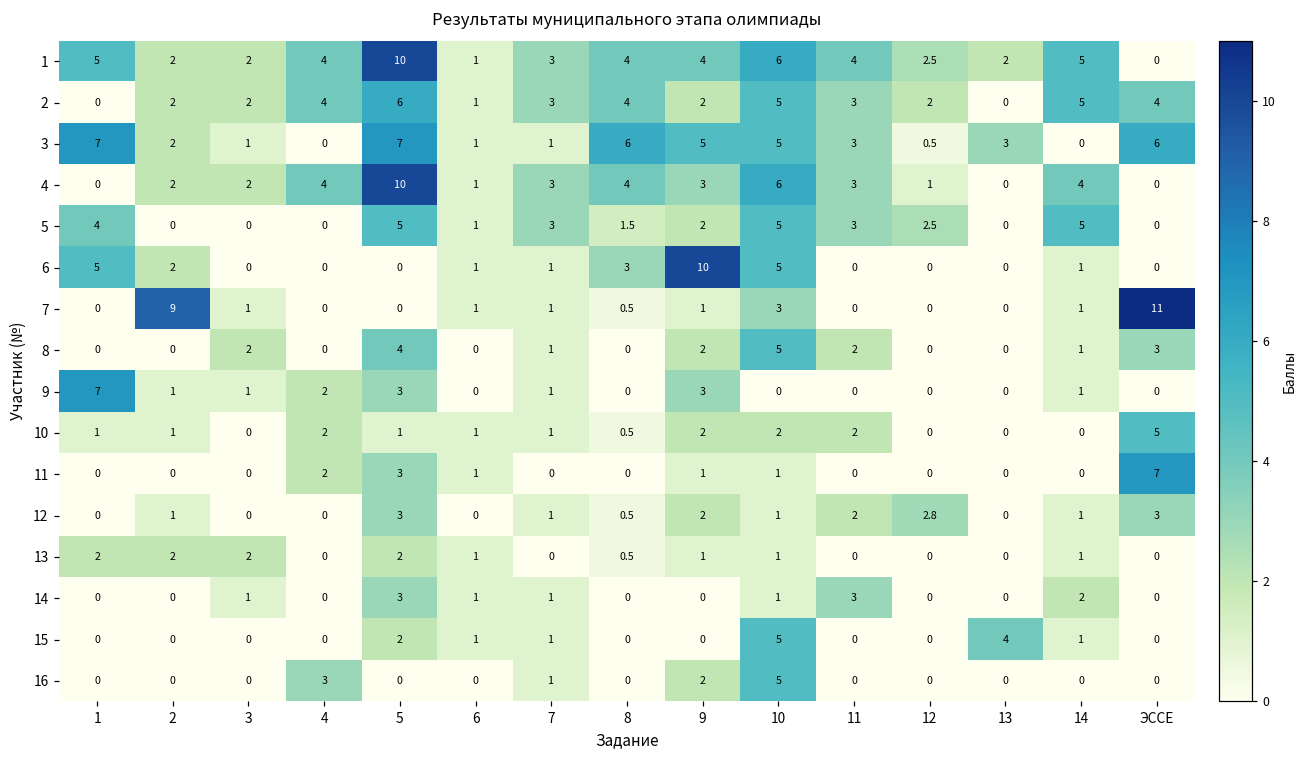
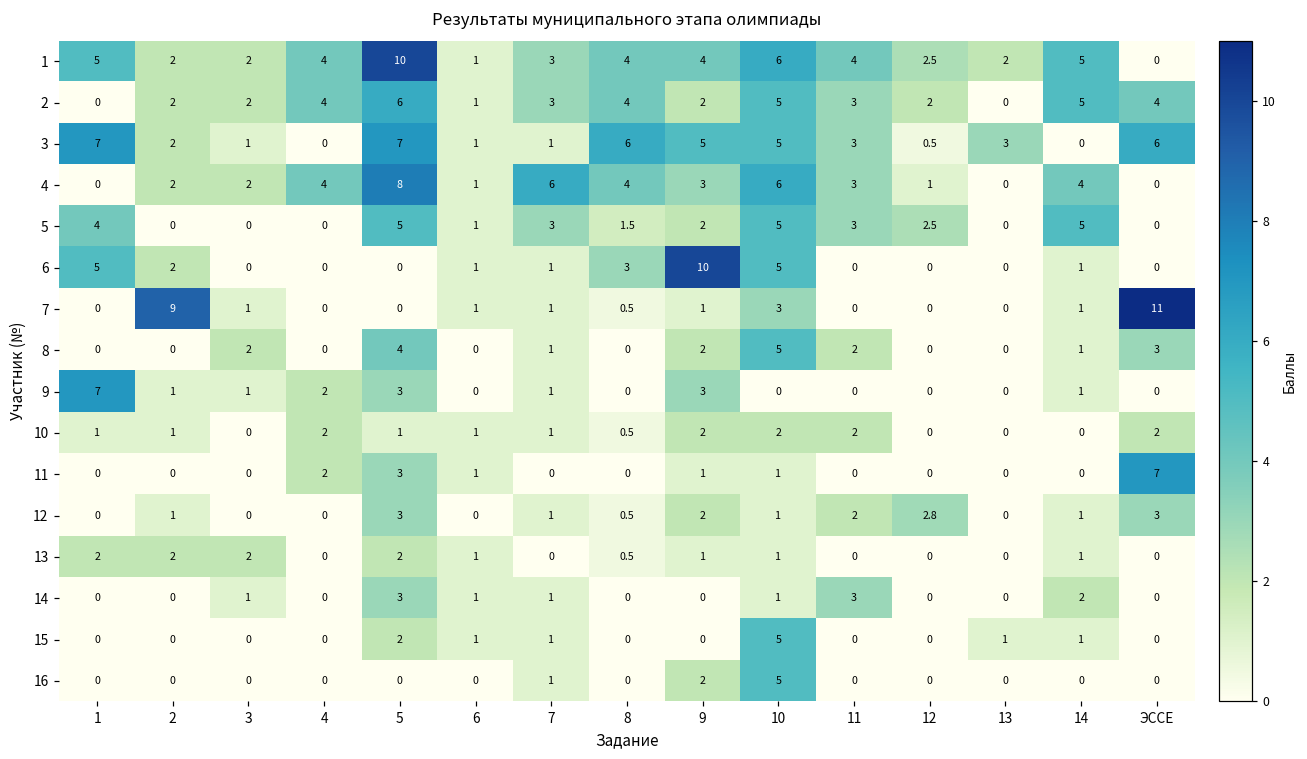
4, 5: 10 -> 8
4, 7: 3 -> 6
10, ЭССЕ: 5 -> 2
15, 13: 4 -> 1
16, 4: 3 -> 0
